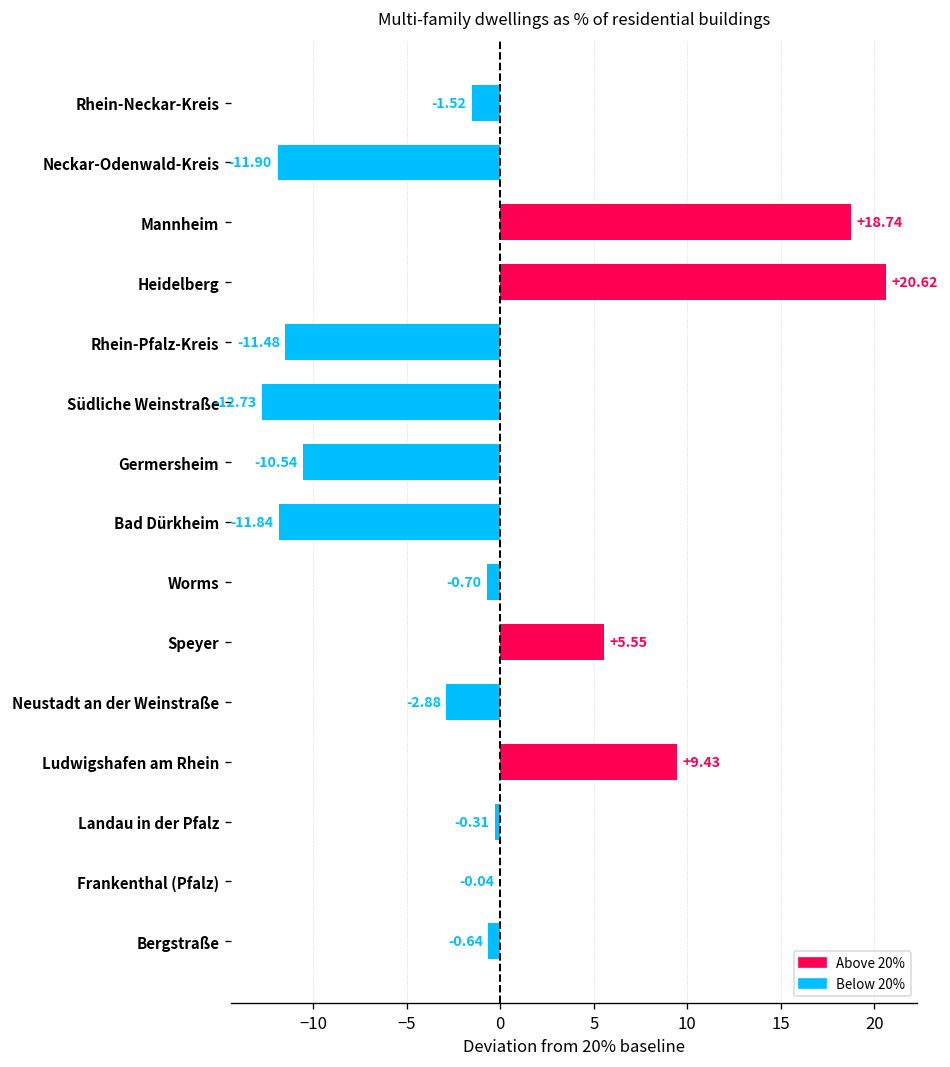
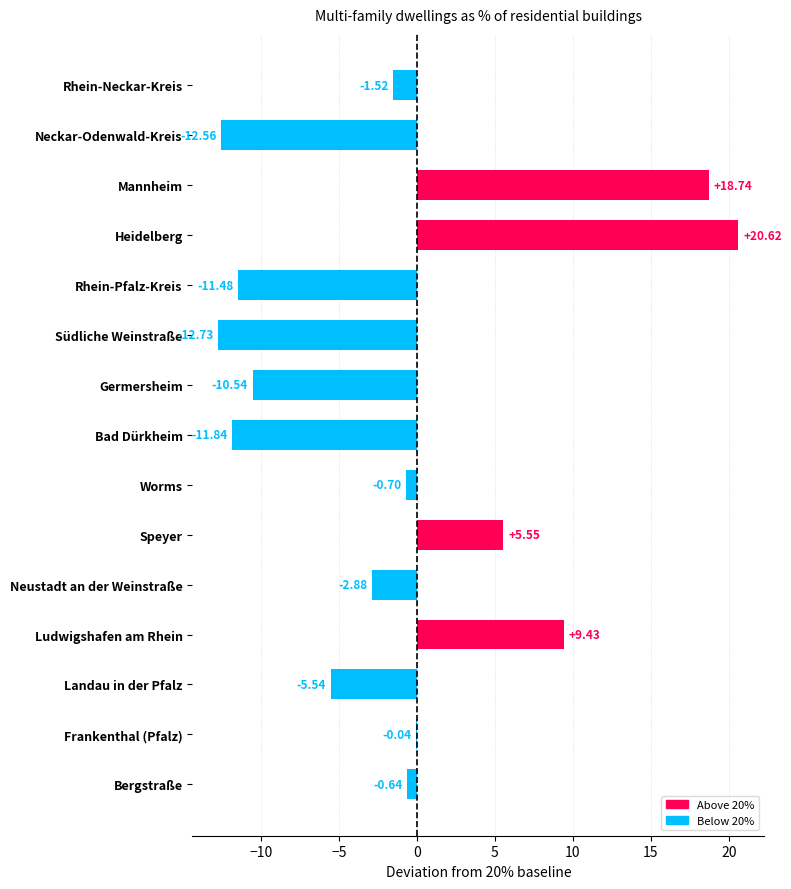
Neckar-Odenwald-Kreis: -11.90 -> -12.56
Landau in der Pfalz: -0.31 -> -5.54
